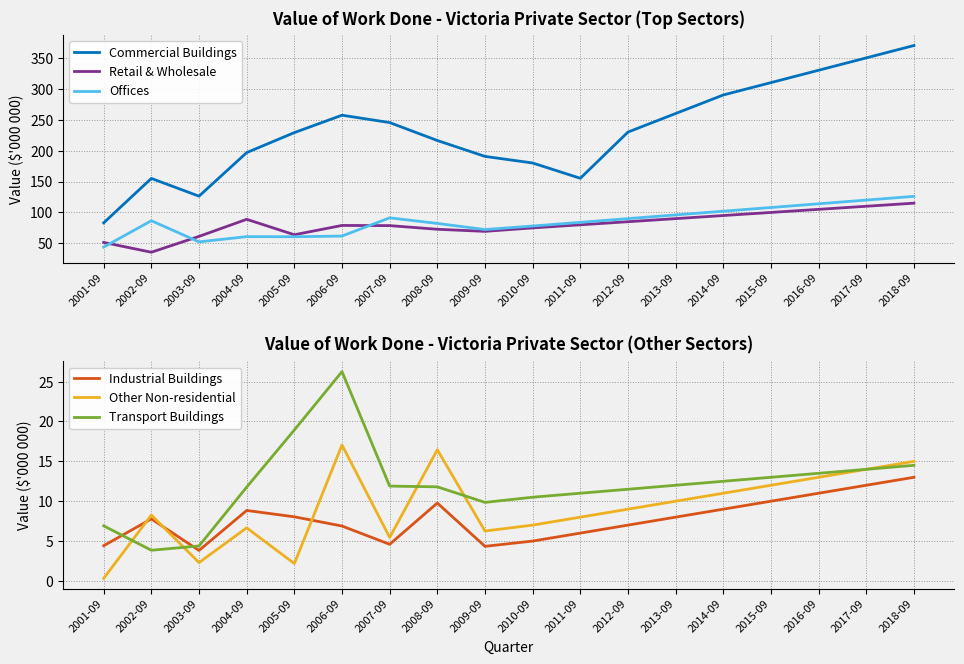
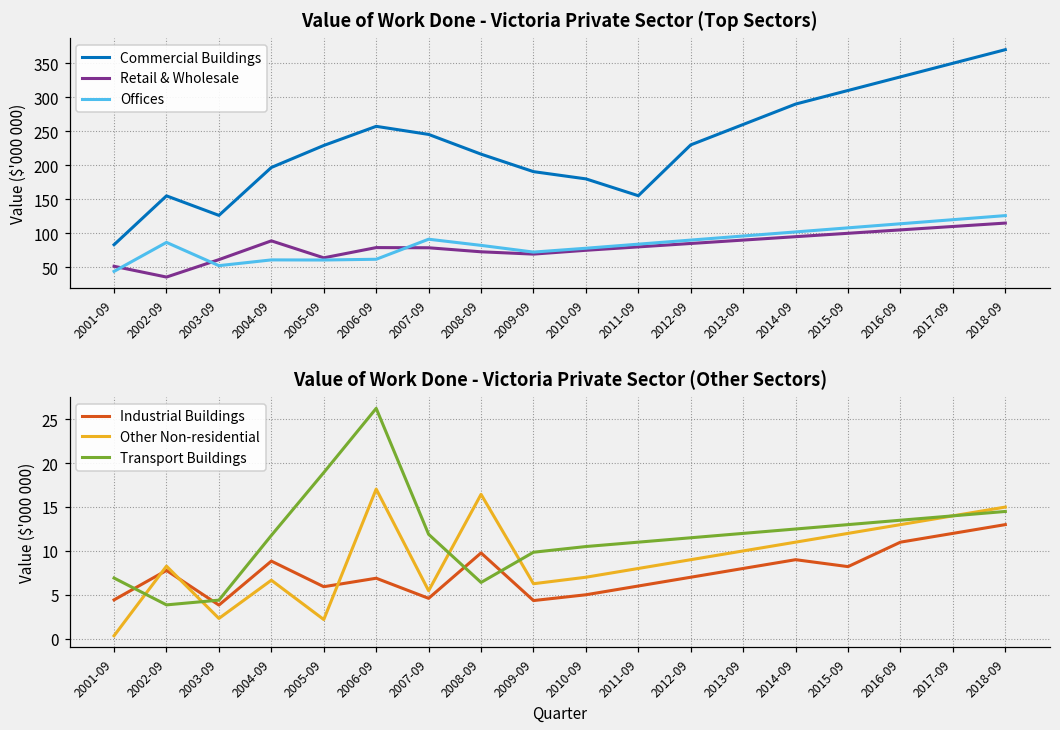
Value of Work Done - Victoria Private Sector (Other Sectors), Industrial Buildings, 2005-09: 8 -> 6
Value of Work Done - Victoria Private Sector (Other Sectors), Transport Buildings, 2008-09: 12 -> 6
Value of Work Done - Victoria Private Sector (Other Sectors), Industrial Buildings, 2015-09: 10 -> 8
